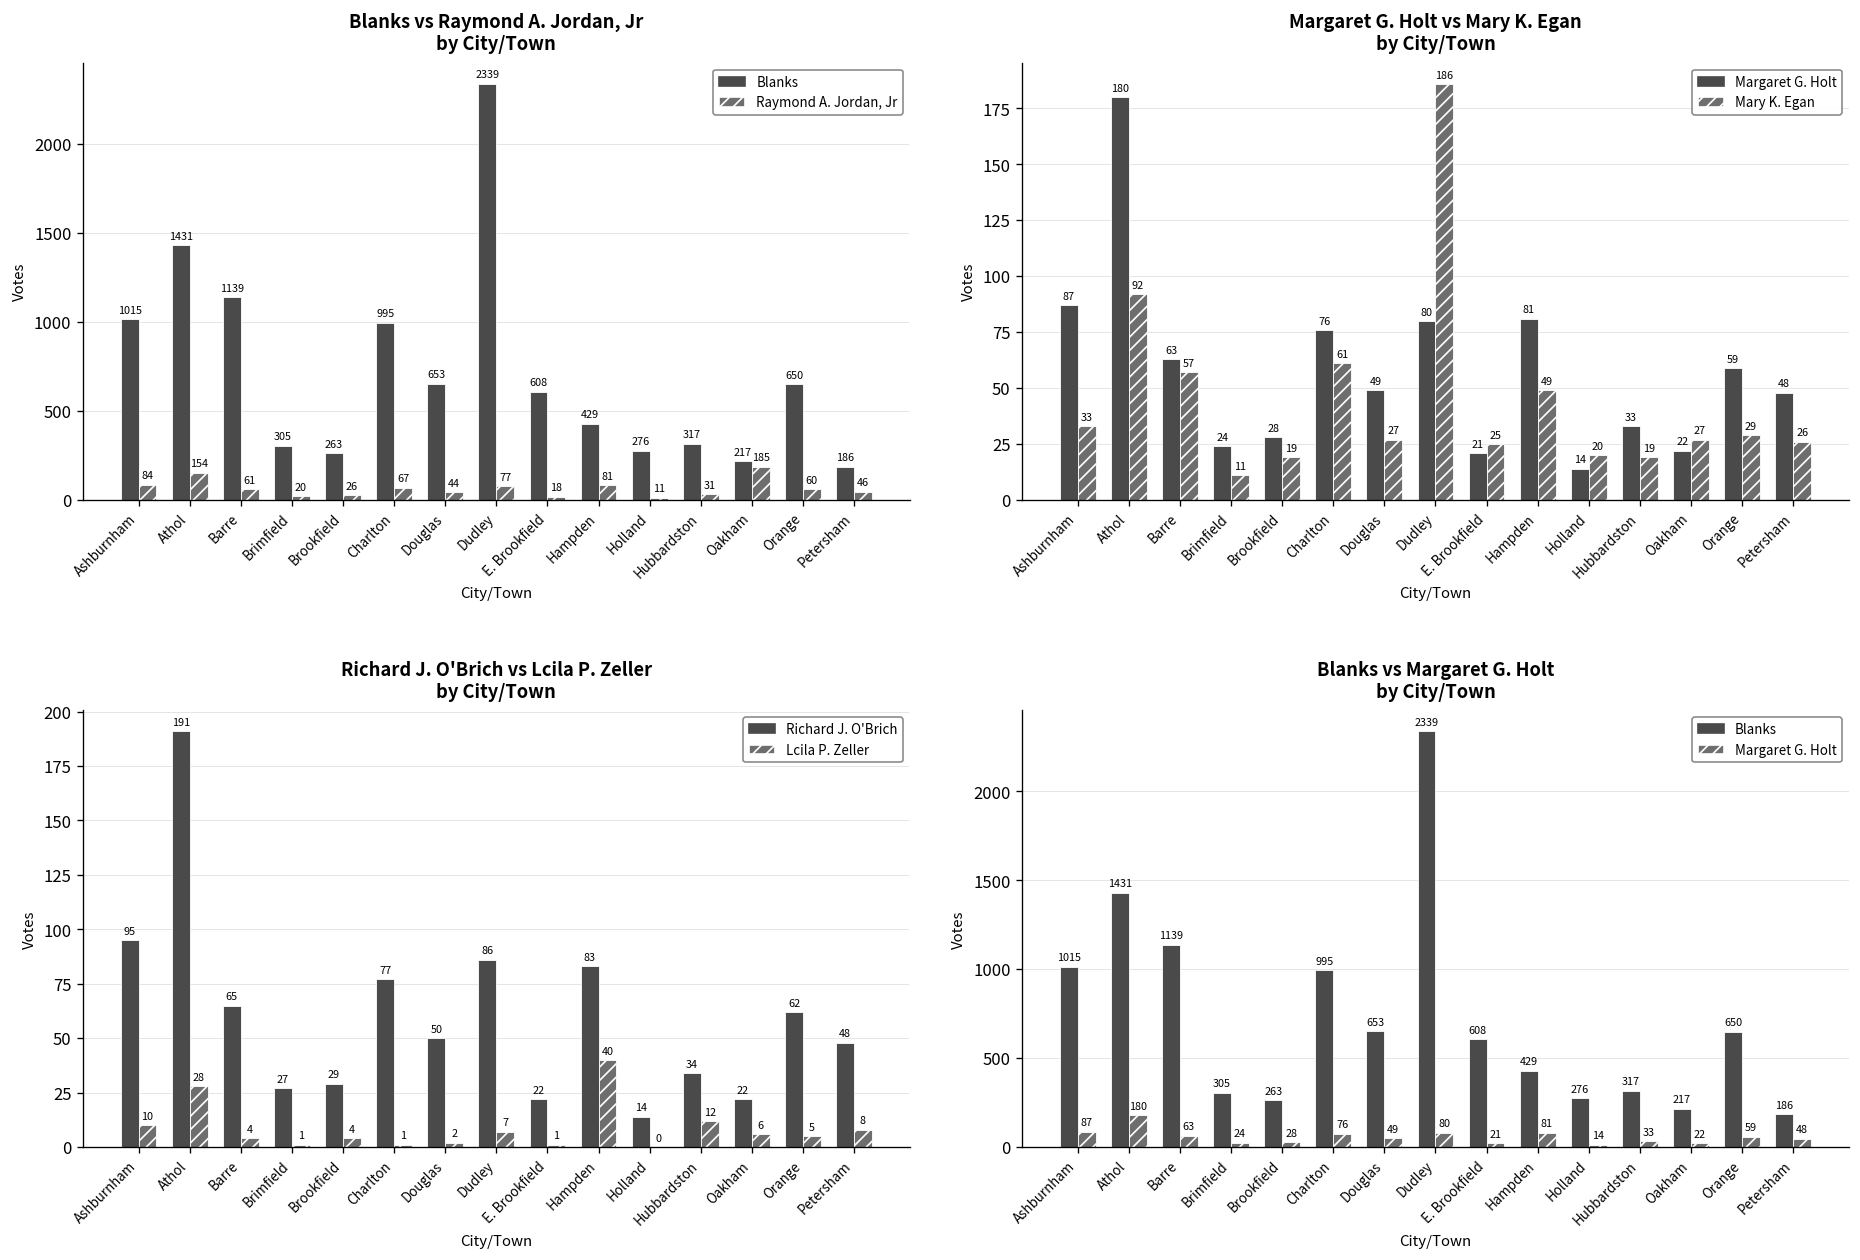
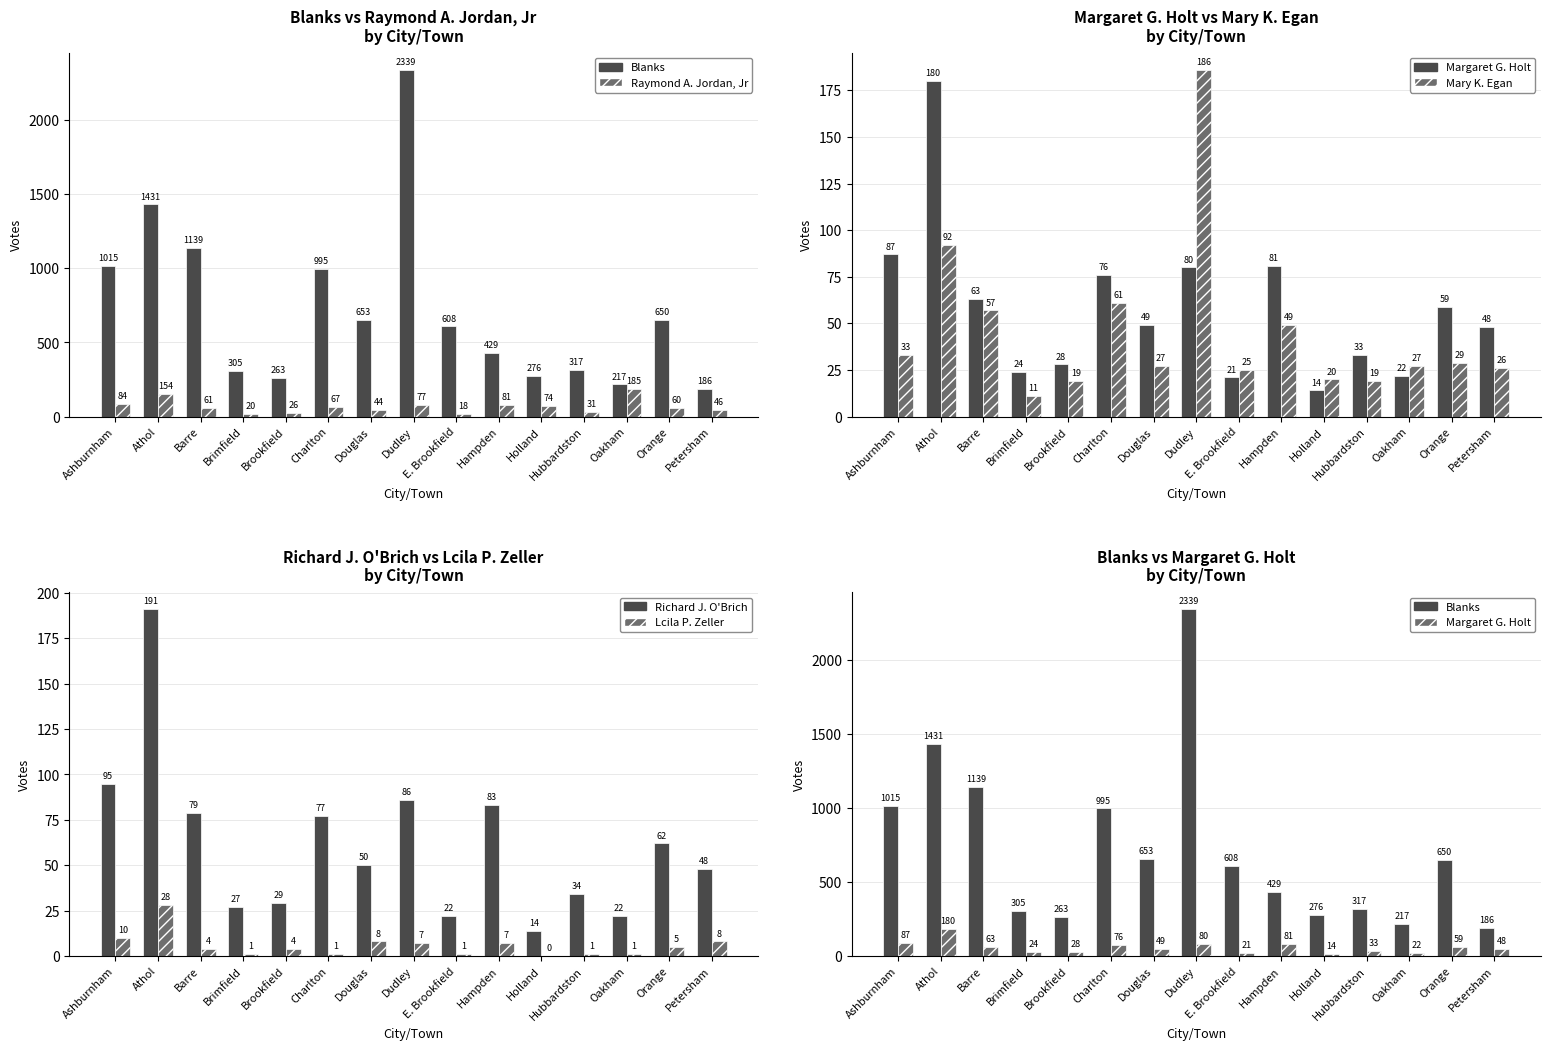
Blanks vs Raymond A. Jordan, Jr by City/Town, Raymond A. Jordan, Jr, Holland: 11 -> 74
Richard J. O'Brich vs Lcila P. Zeller by City/Town, Richard J. O'Brich, Barre: 65 -> 79
Richard J. O'Brich vs Lcila P. Zeller by City/Town, Lcila P. Zeller, Douglas: 2 -> 8
Richard J. O'Brich vs Lcila P. Zeller by City/Town, Lcila P. Zeller, Hampden: 40 -> 7
Richard J. O'Brich vs Lcila P. Zeller by City/Town, Lcila P. Zeller, Hubbardston: 12 -> 1
Richard J. O'Brich vs Lcila P. Zeller by City/Town, Lcila P. Zeller, Oakham: 6 -> 1
